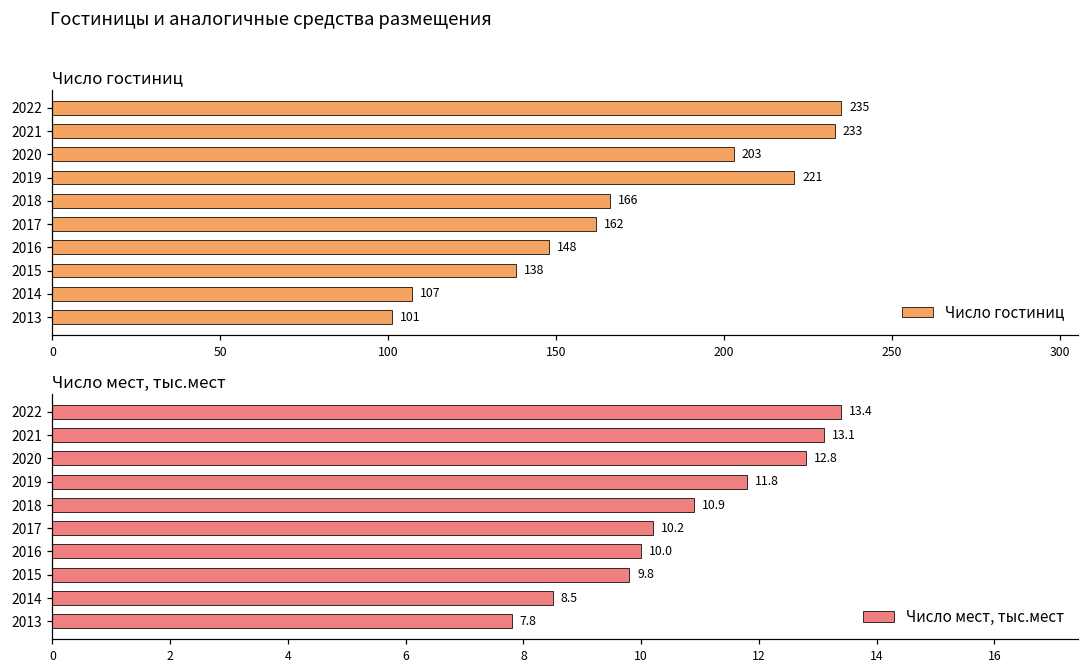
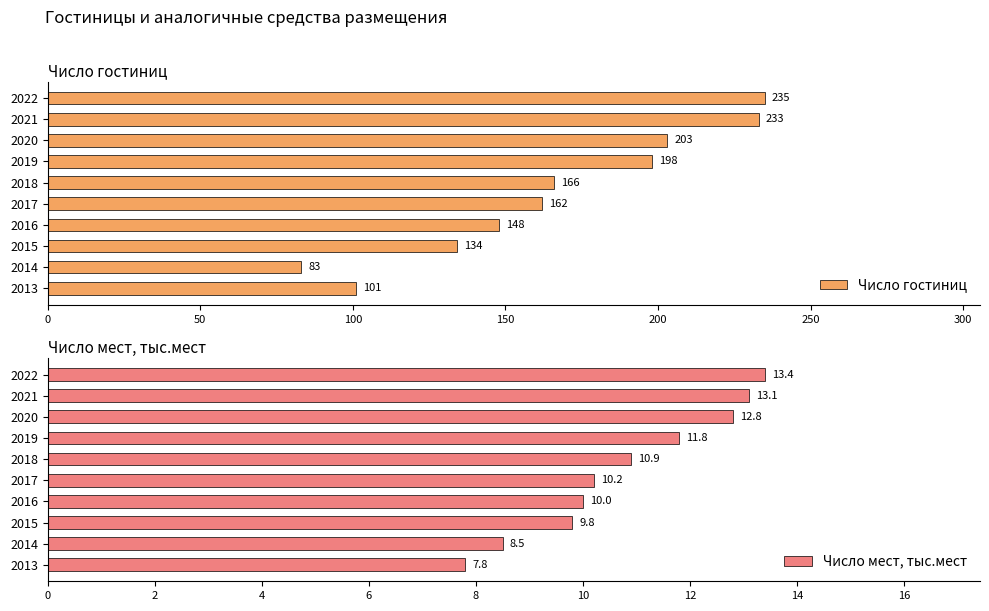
Число гостиниц, 2019: 221 -> 198
Число гостиниц, 2015: 138 -> 134
Число гостиниц, 2014: 107 -> 83
